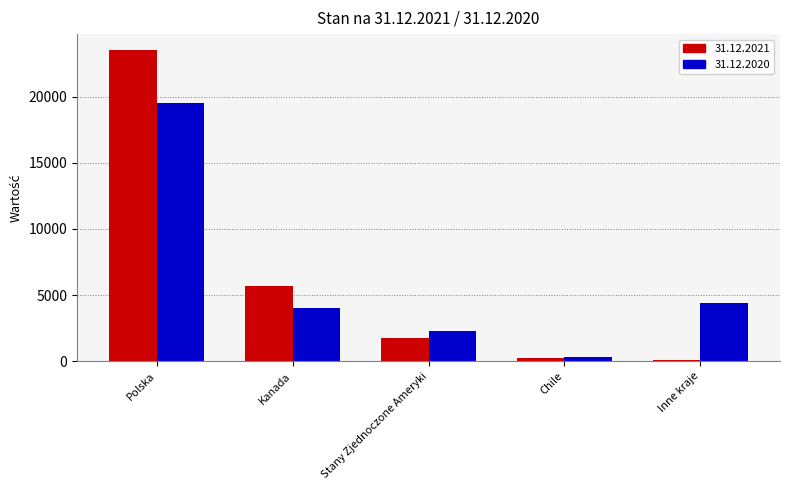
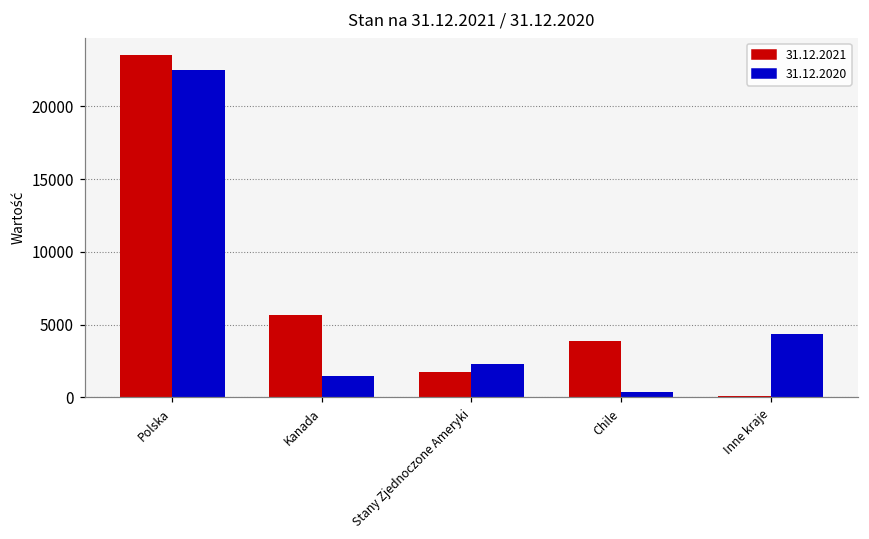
31.12.2020, Polska: 19500 -> 22500
31.12.2020, Kanada: 4000 -> 1400
31.12.2021, Chile: 200 -> 3900
